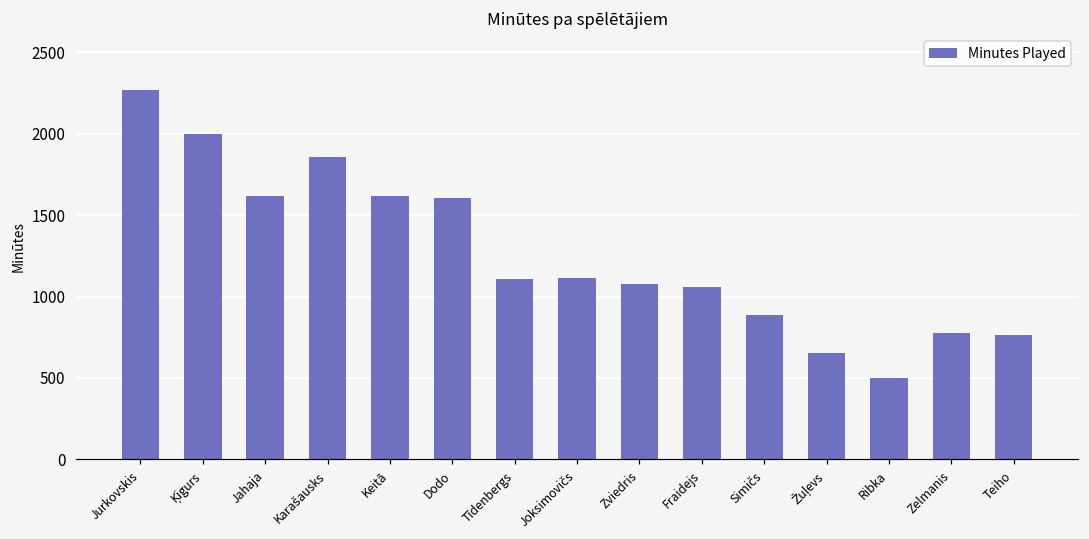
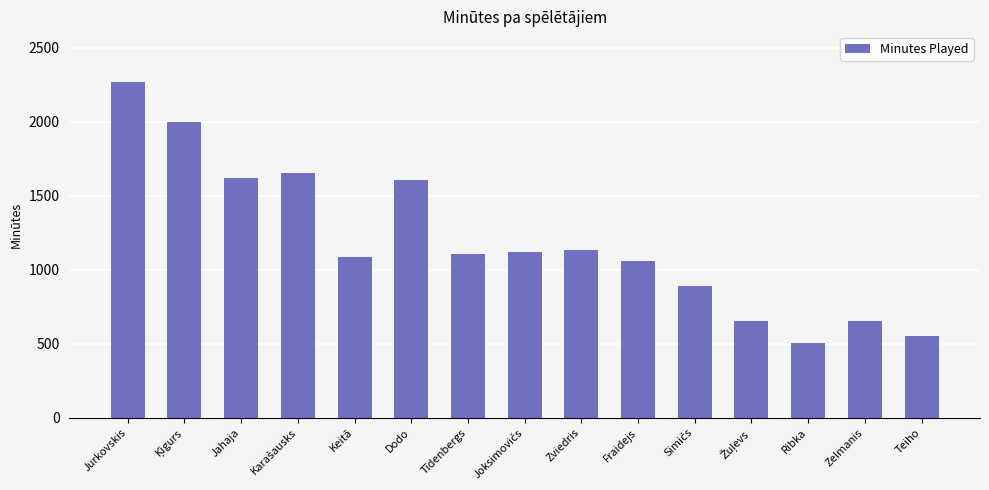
Karašausks: 1860 -> 1650
Keitā: 1620 -> 1080
Zviedris: 1080 -> 1140
Zelmanis: 770 -> 650
Teiho: 760 -> 550
